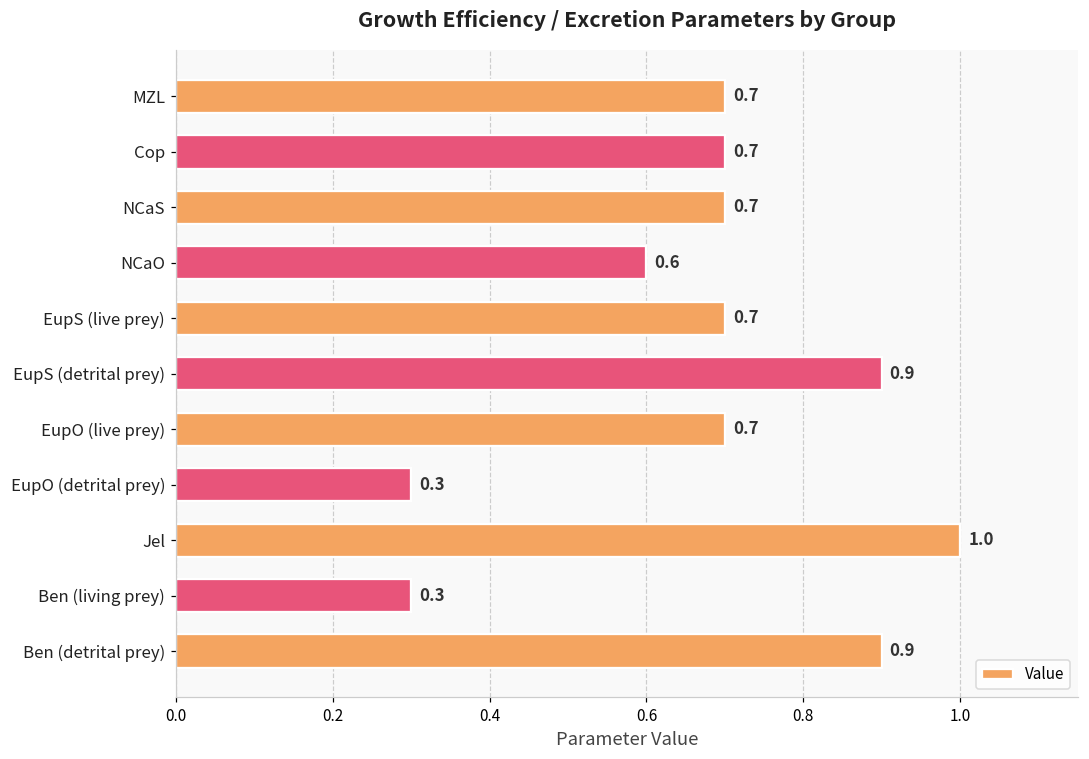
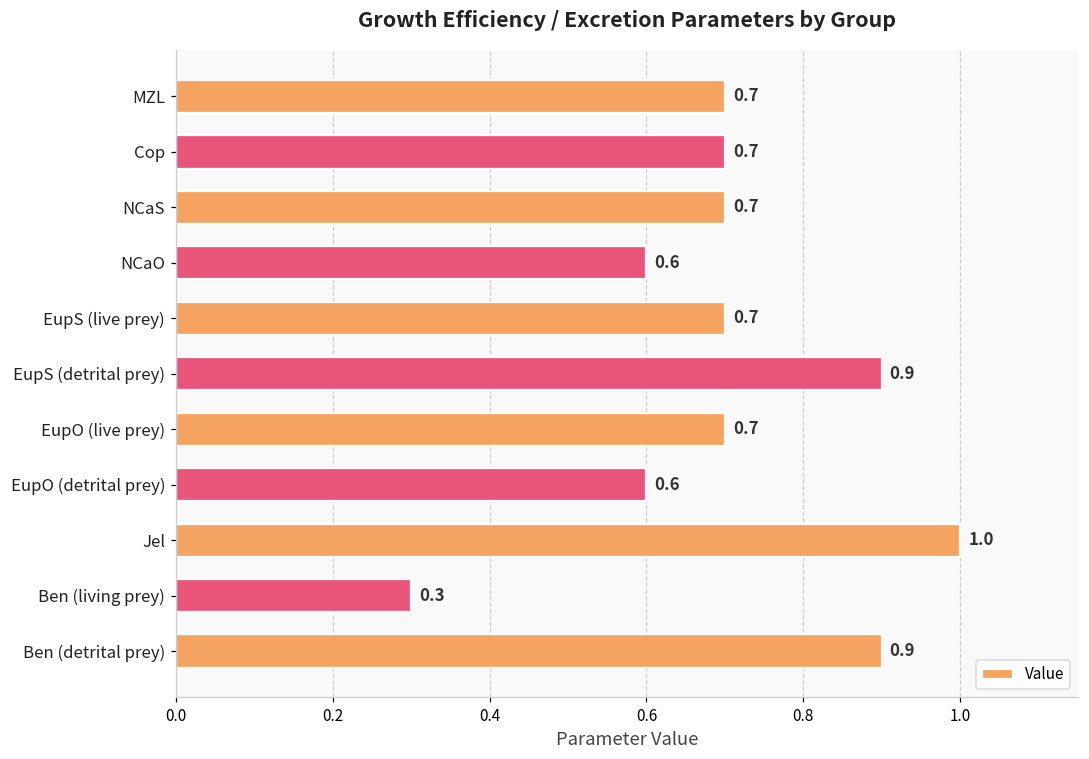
EupO (detrital prey): 0.3 -> 0.6
